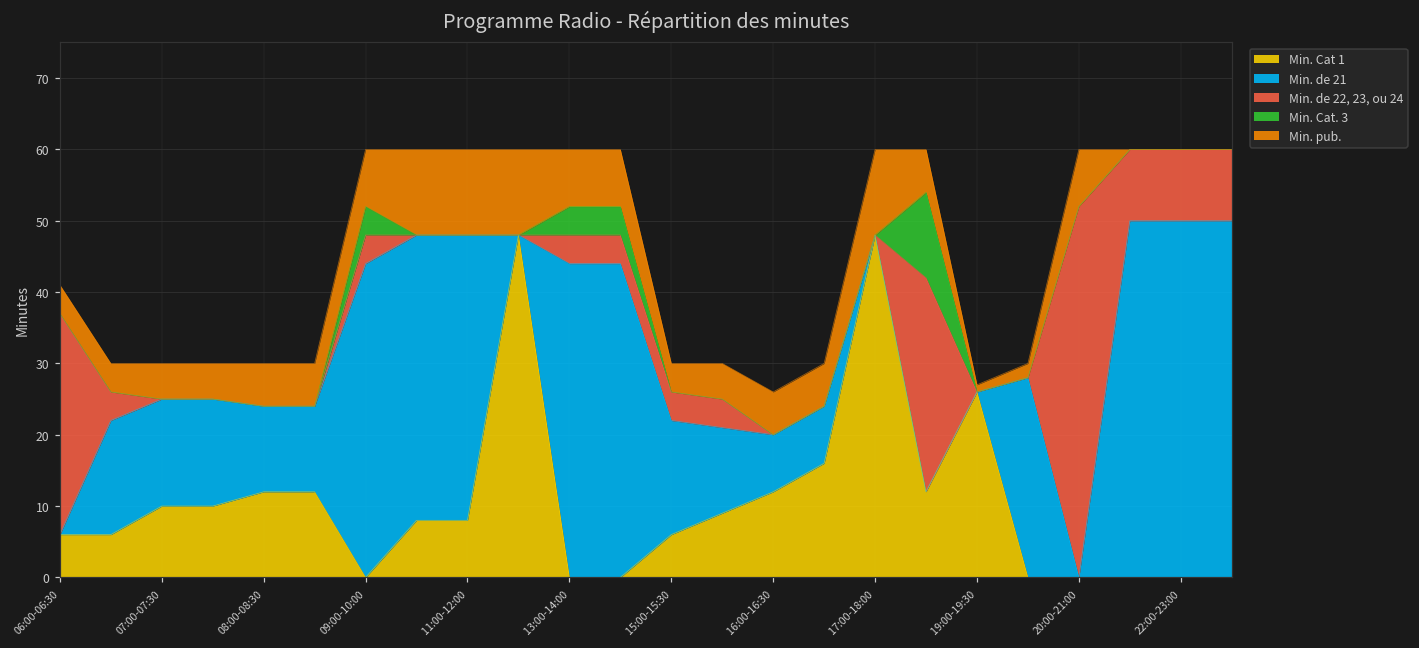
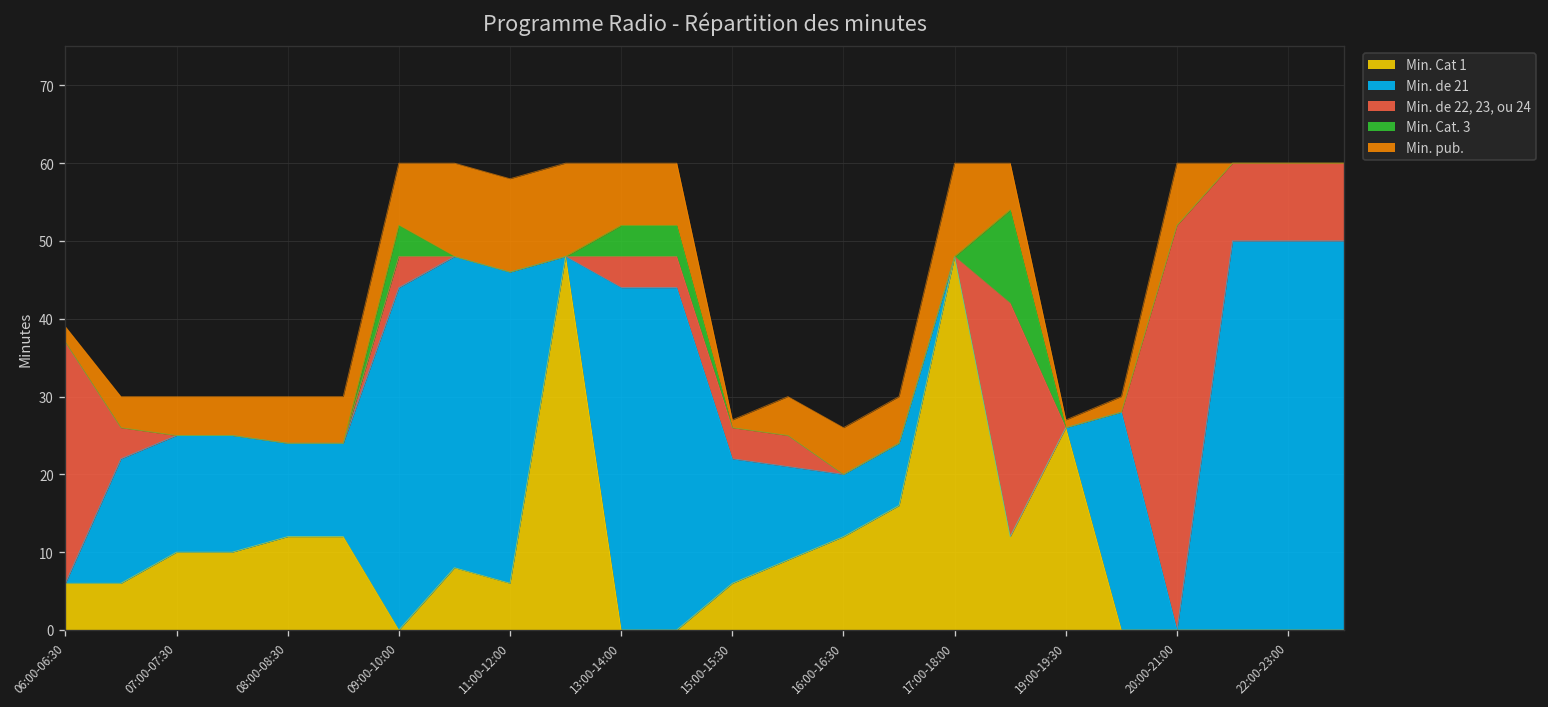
Min. pub., 06:00-06:30: 4 -> 2
Min. Cat 1, 11:00-12:00: 8 -> 6
Min. pub., 15:00-15:30: 4 -> 1
